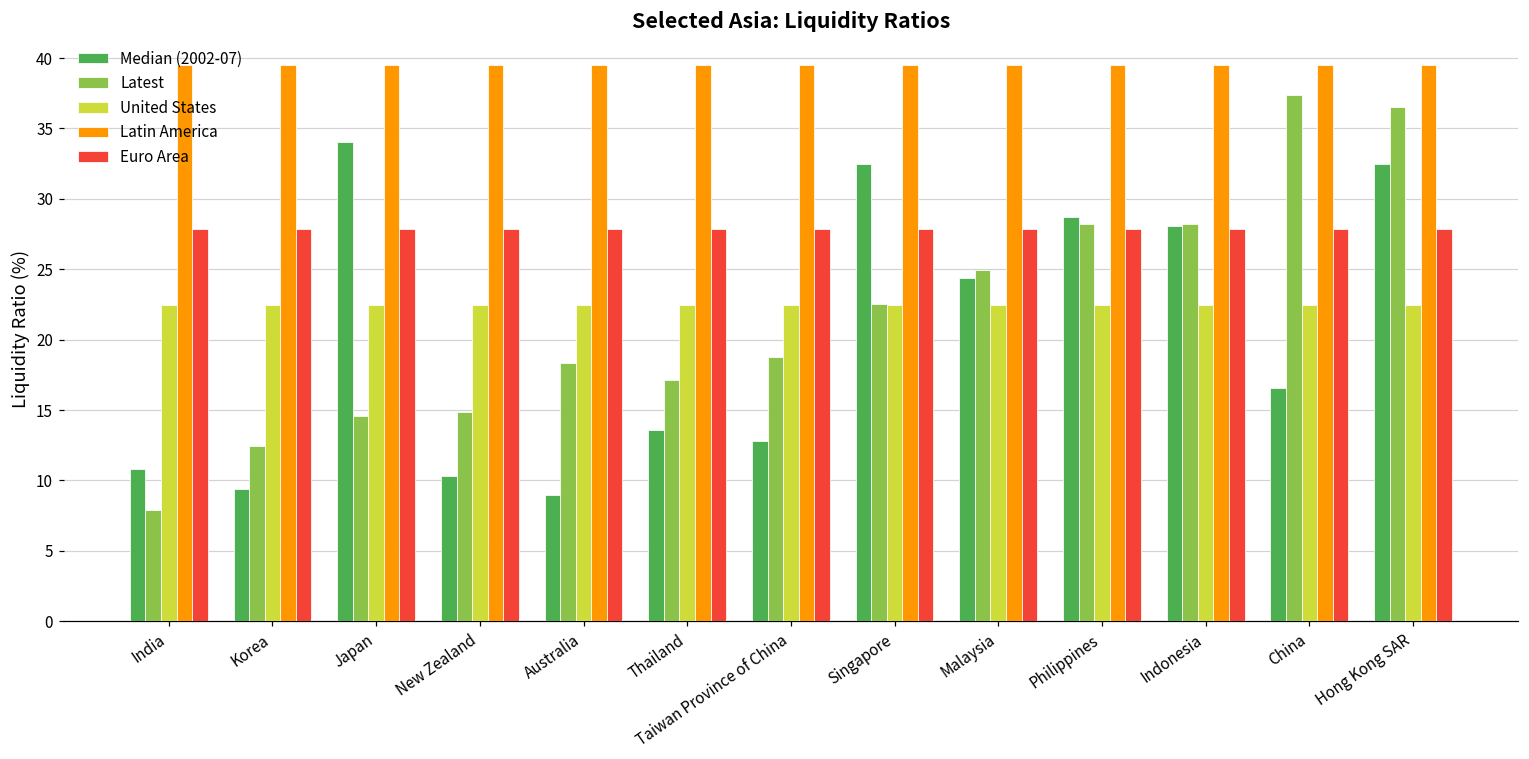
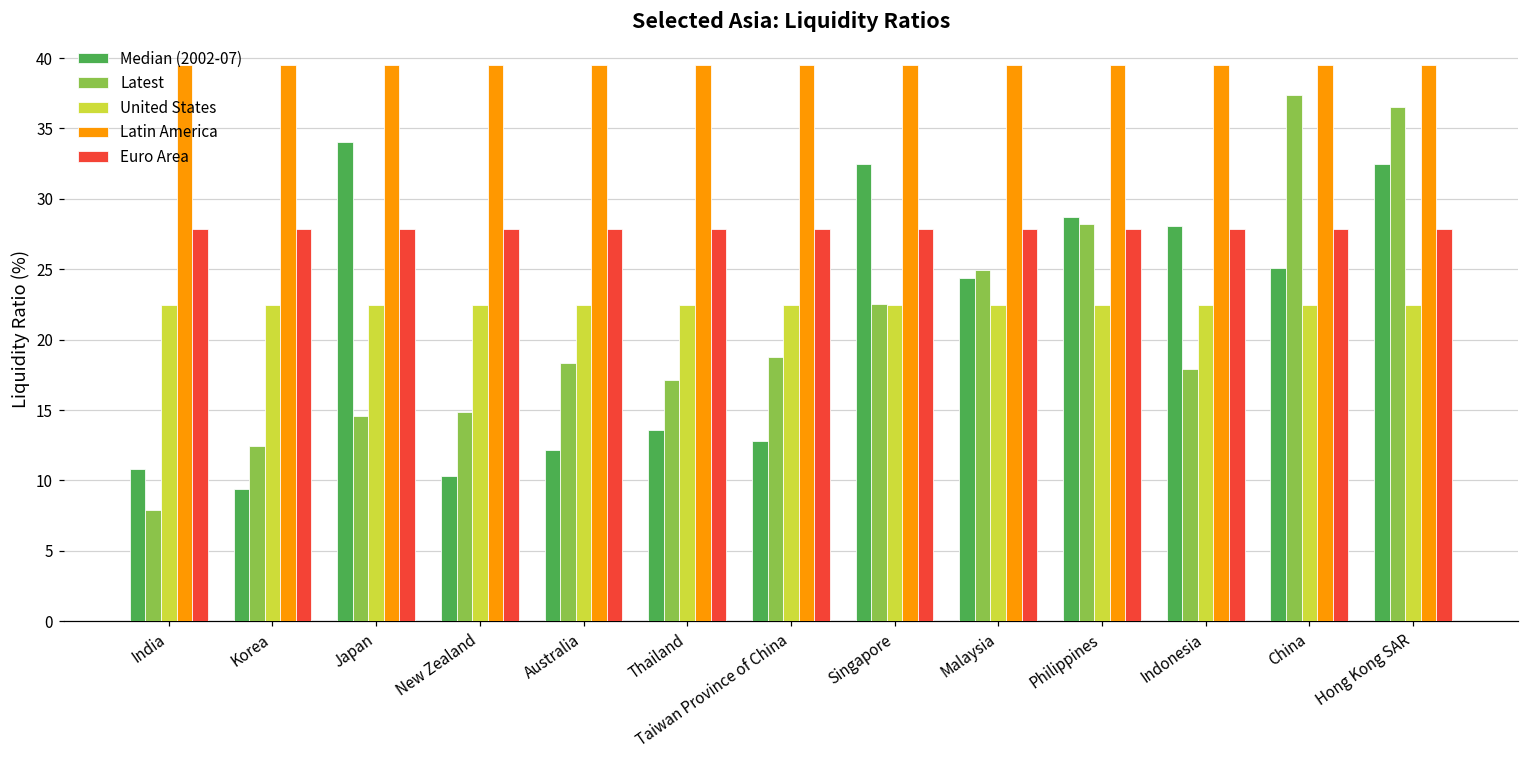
Median (2002-07), Australia: 9.0 -> 12.2
Latest, Indonesia: 28.2 -> 17.9
Median (2002-07), China: 16.6 -> 25.1
